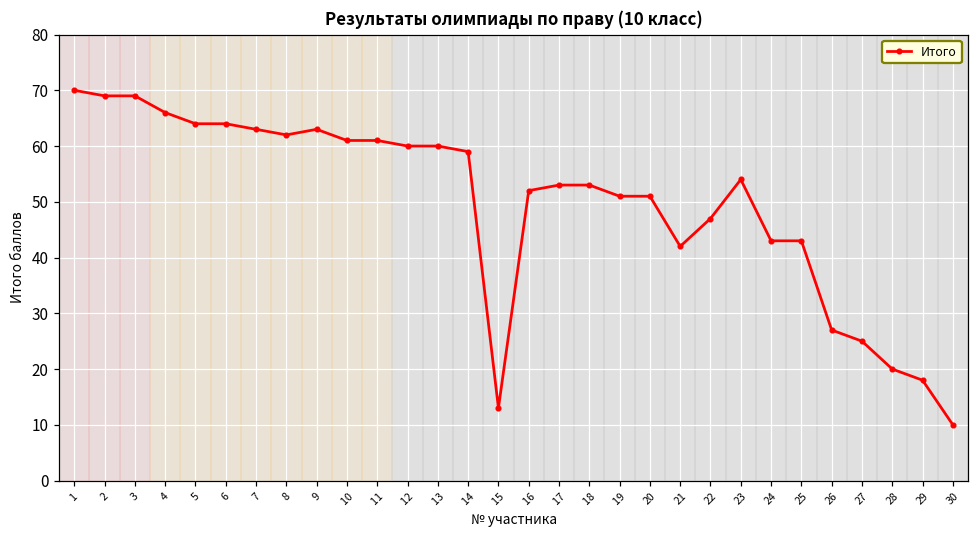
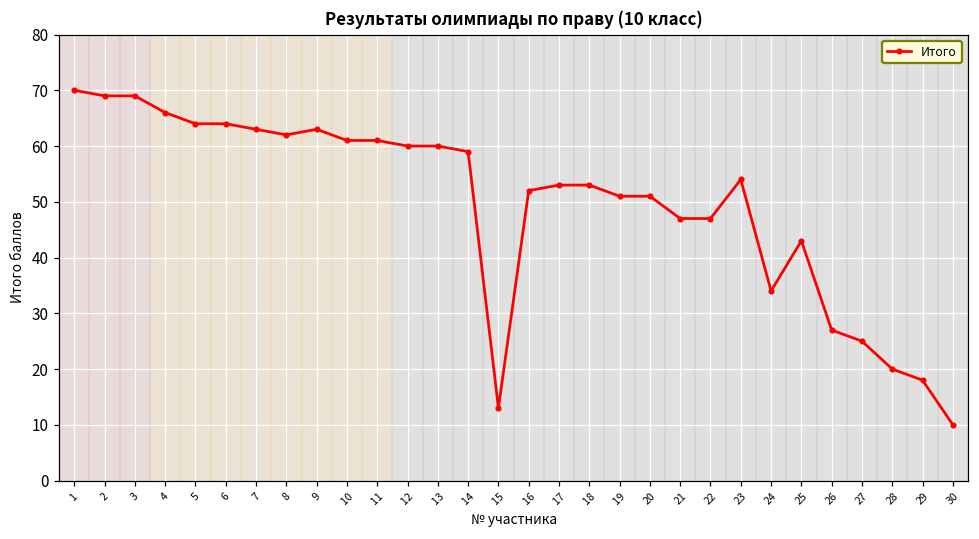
21: 42 -> 47
24: 43 -> 34
